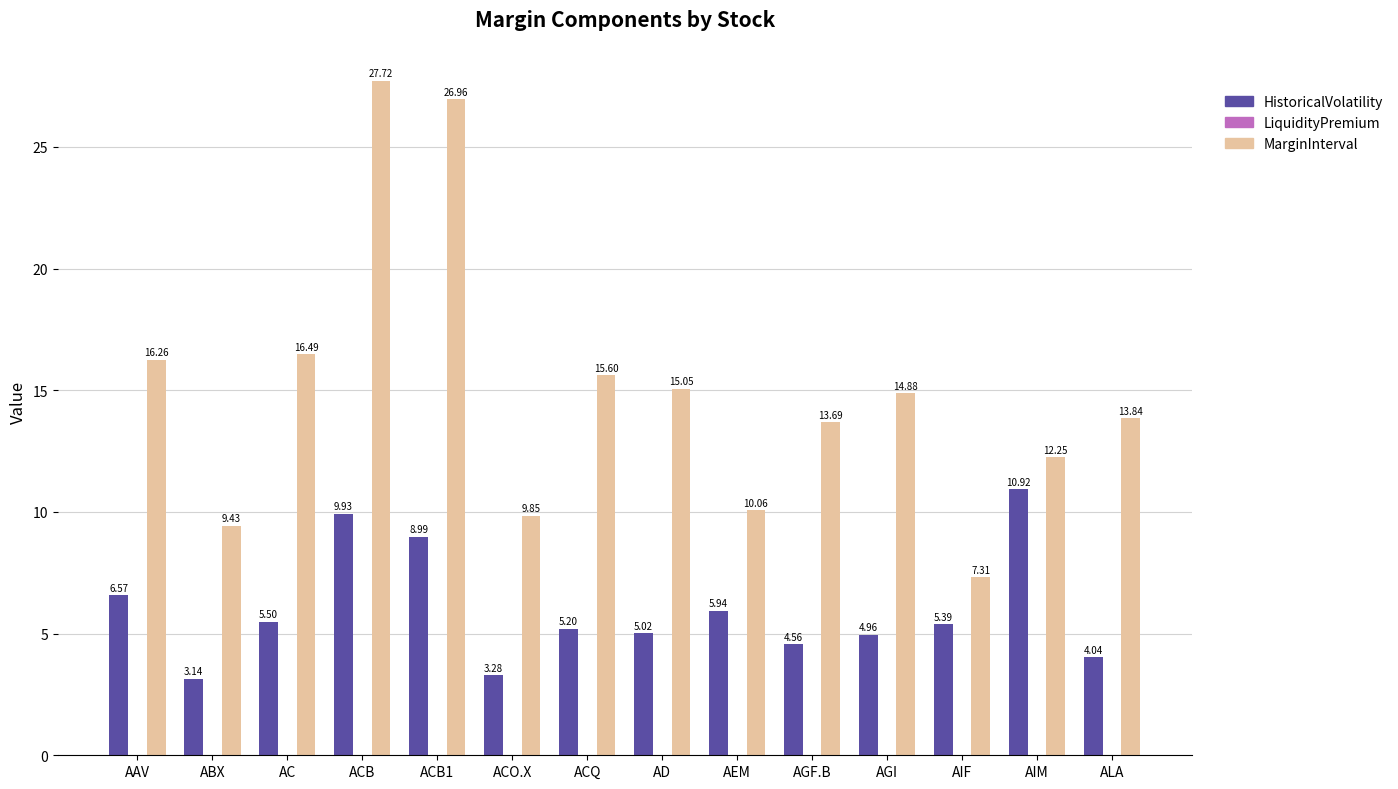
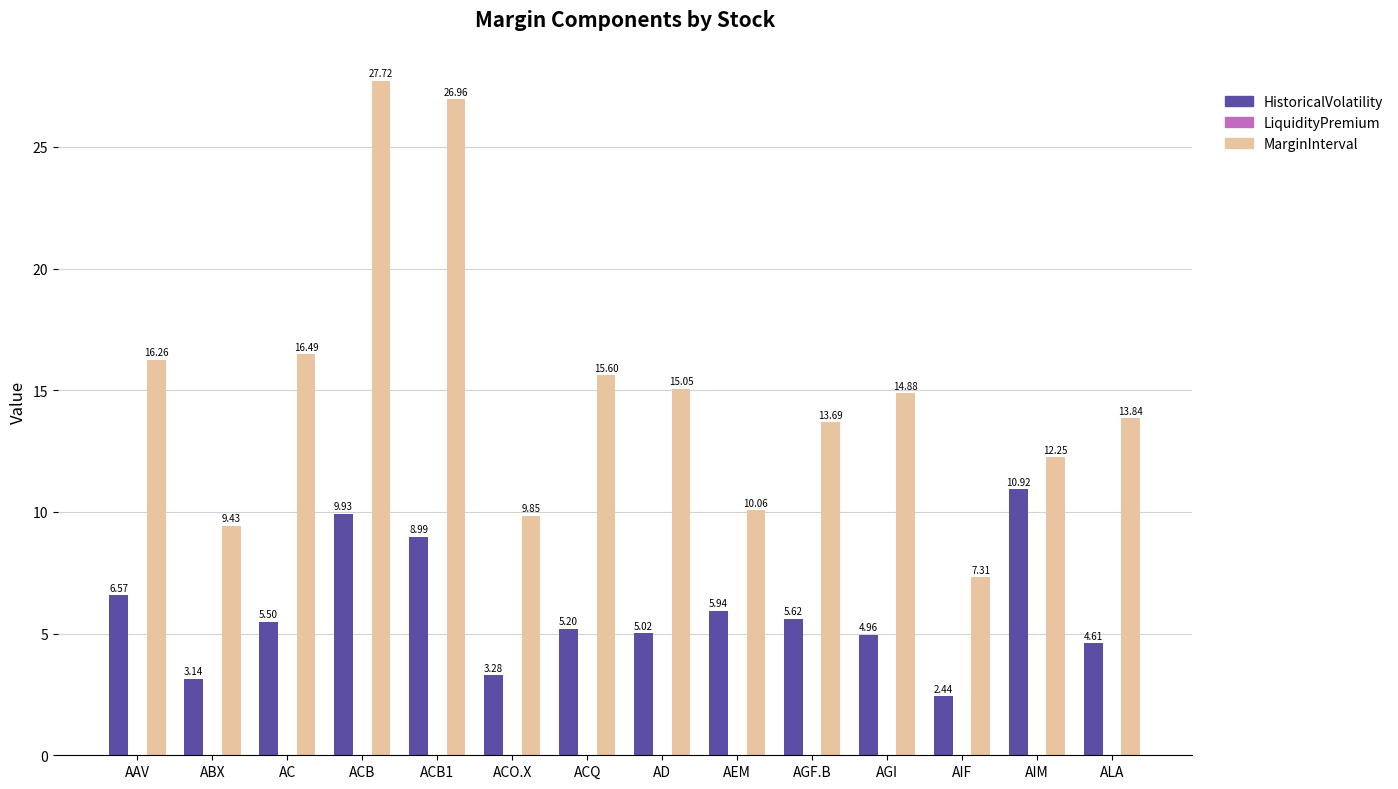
HistoricalVolatility, AGF.B: 4.56 -> 5.62
HistoricalVolatility, AIF: 5.39 -> 2.44
HistoricalVolatility, ALA: 4.04 -> 4.61
